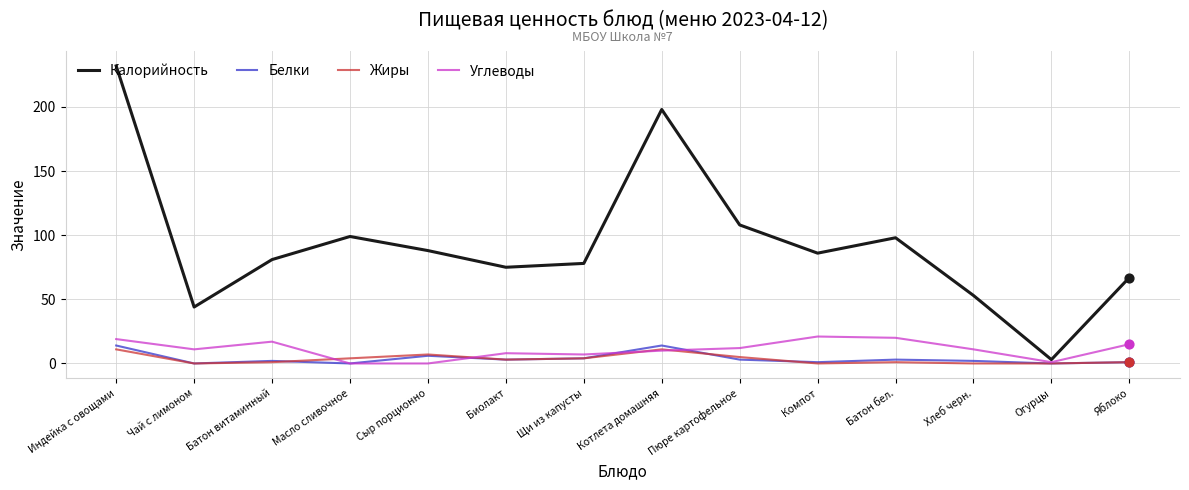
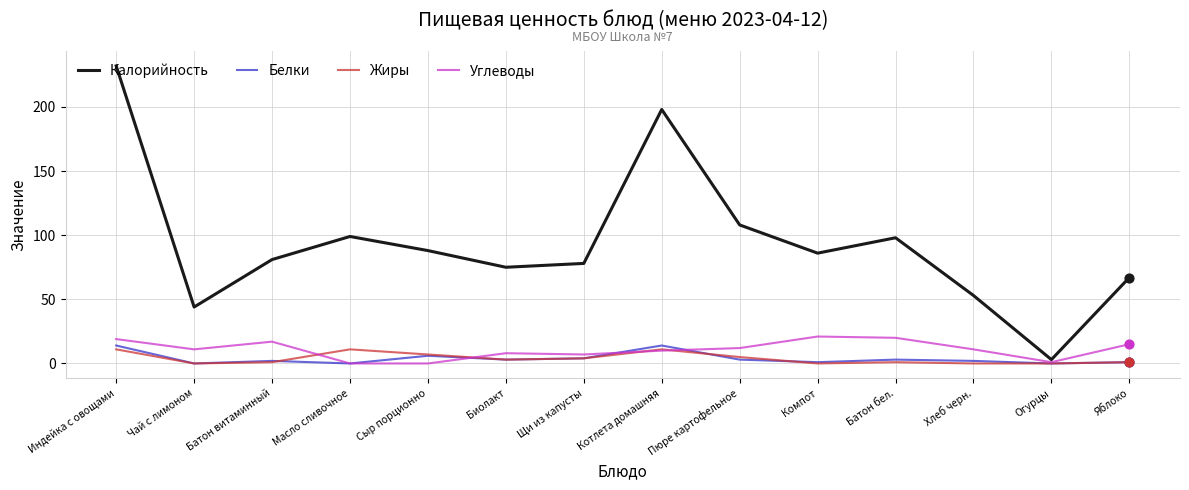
Жиры, Масло сливочное: 4 -> 11
